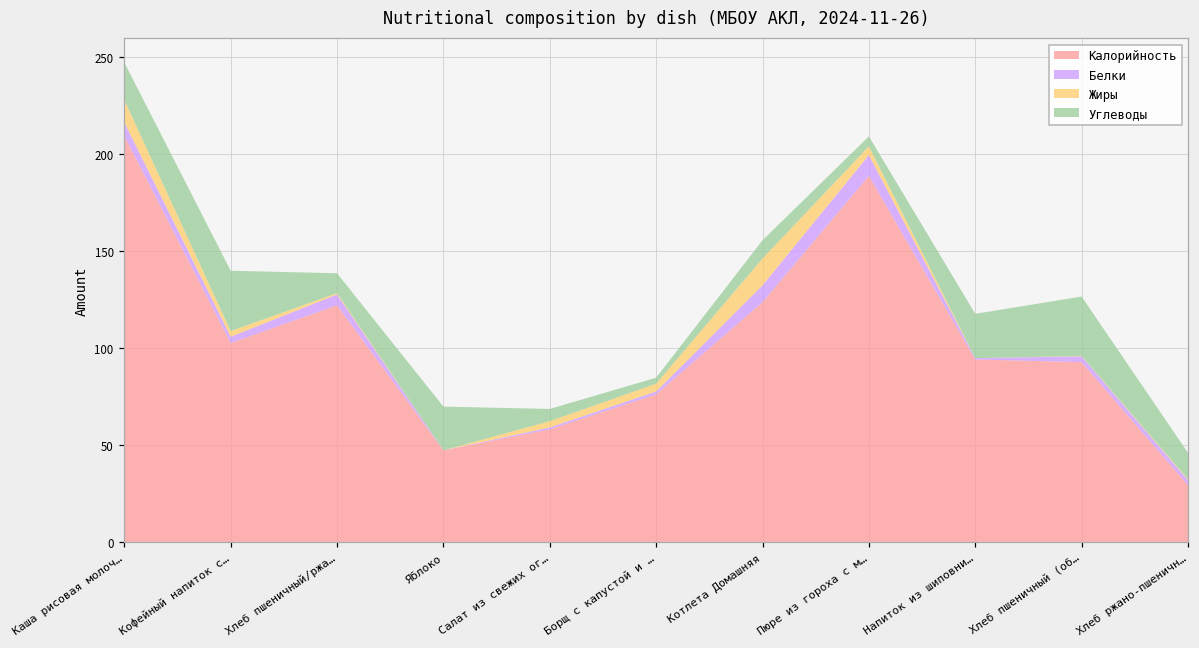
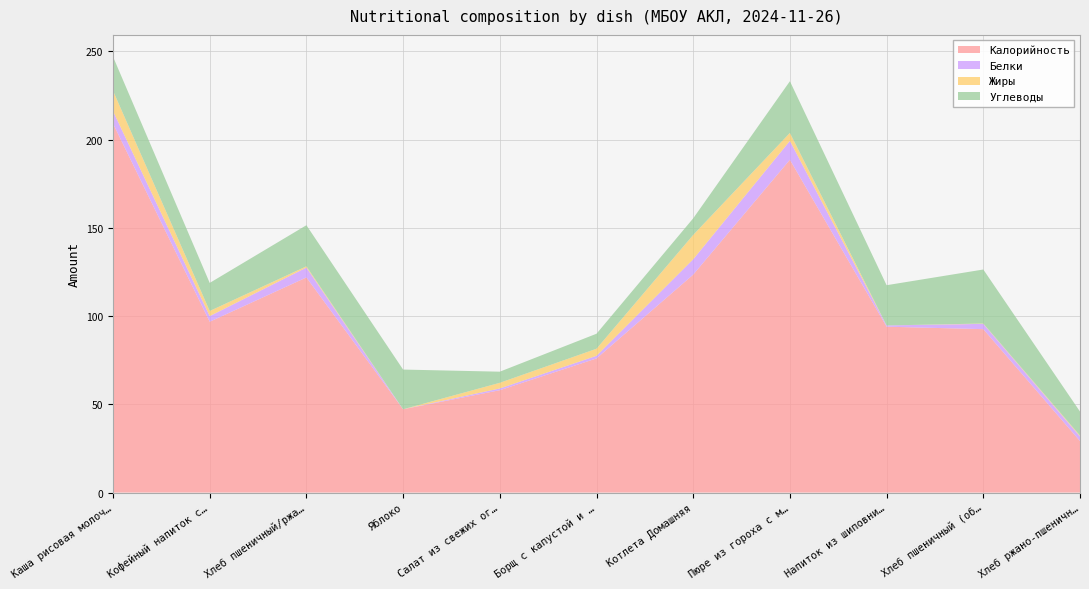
Калорийность, Кофейный напиток с…: 103 -> 97
Углеводы, Кофейный напиток с…: 31 -> 16
Углеводы, Хлеб пшеничный/ржа…: 10 -> 23
Углеводы, Борщ с капустой и …: 3 -> 9
Углеводы, Пюре из гороха с м…: 5 -> 29
